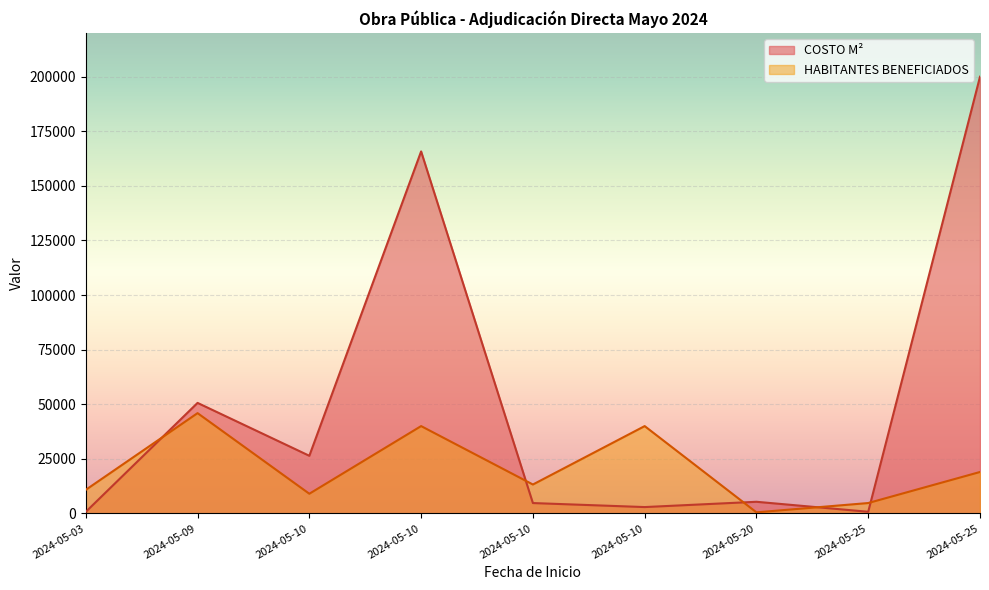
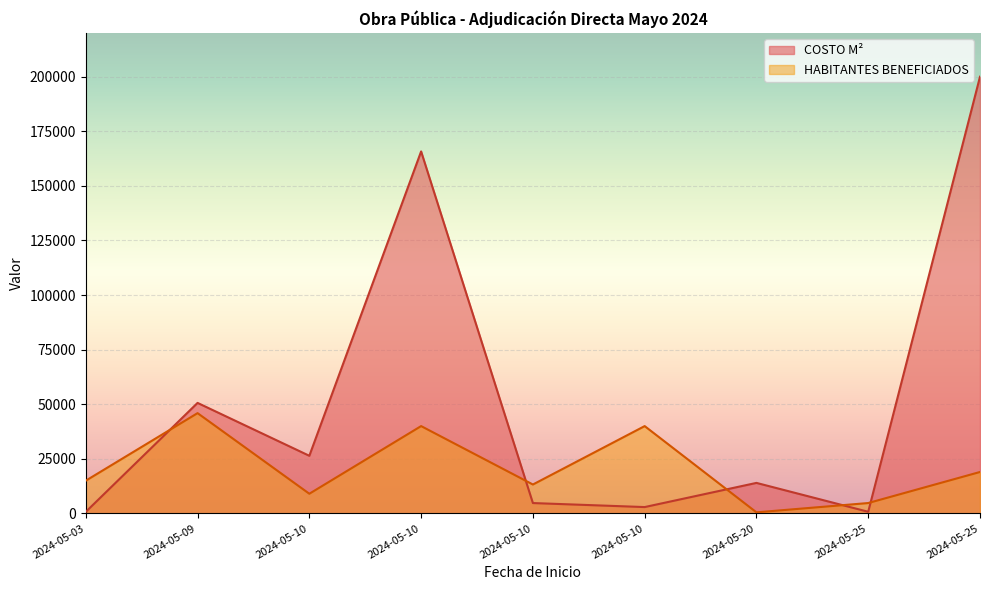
HABITANTES BENEFICIADOS, 2024-05-03: 11000 -> 15000
COSTO M², 2024-05-20: 5000 -> 14000
